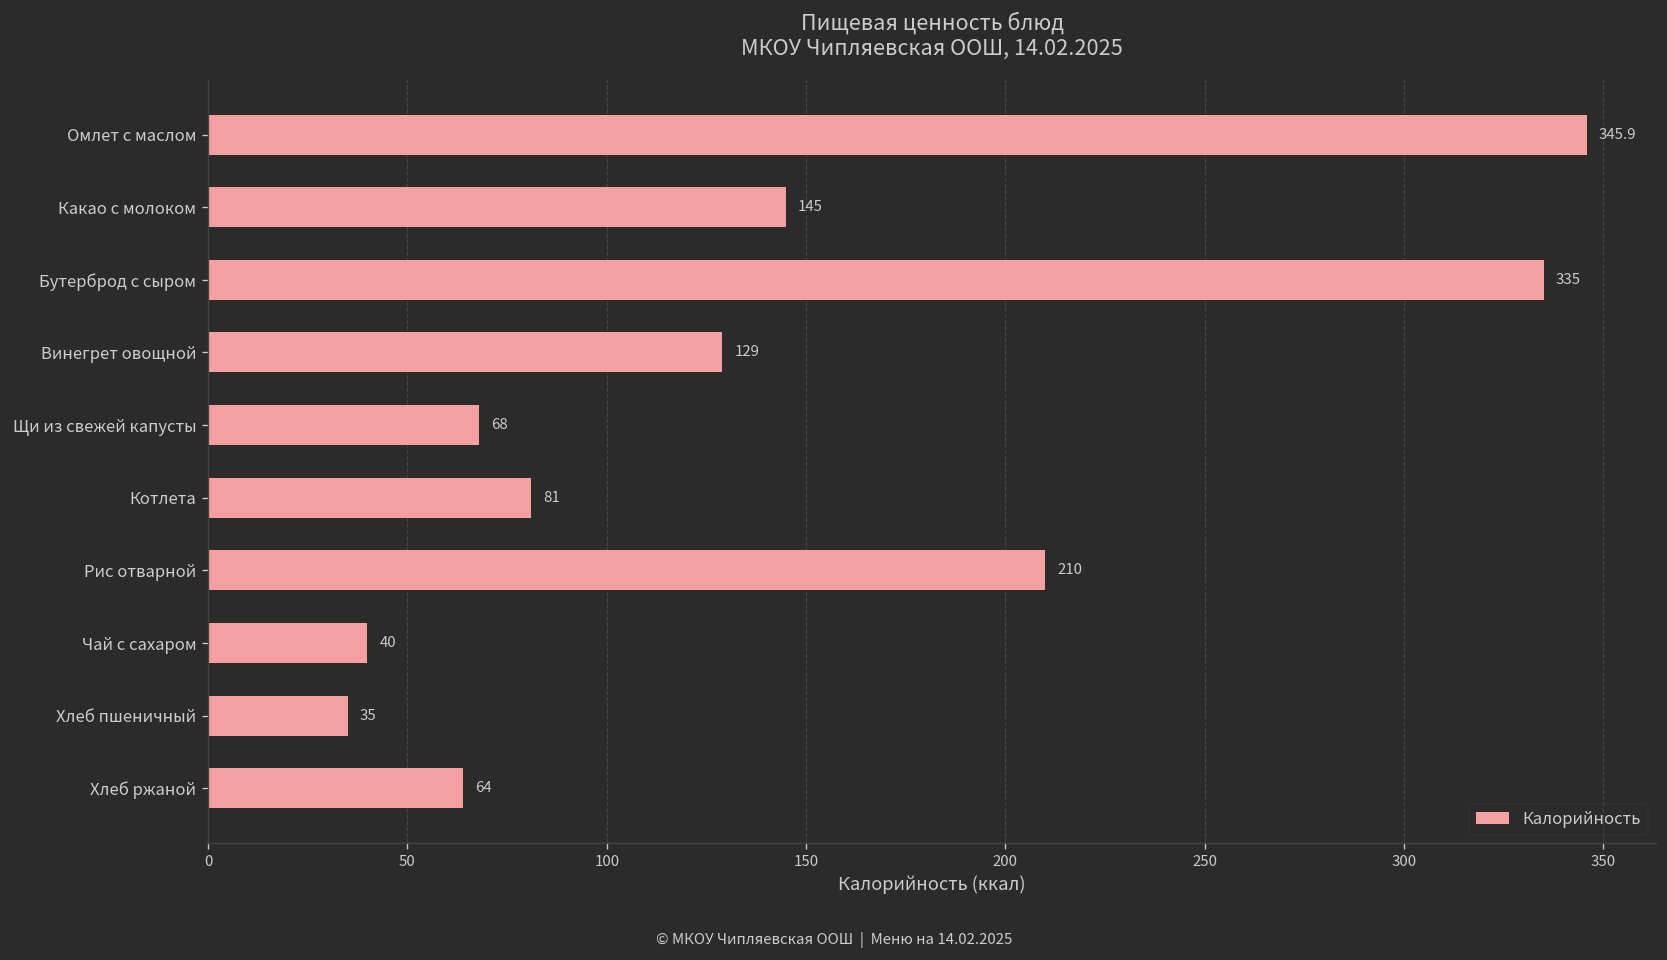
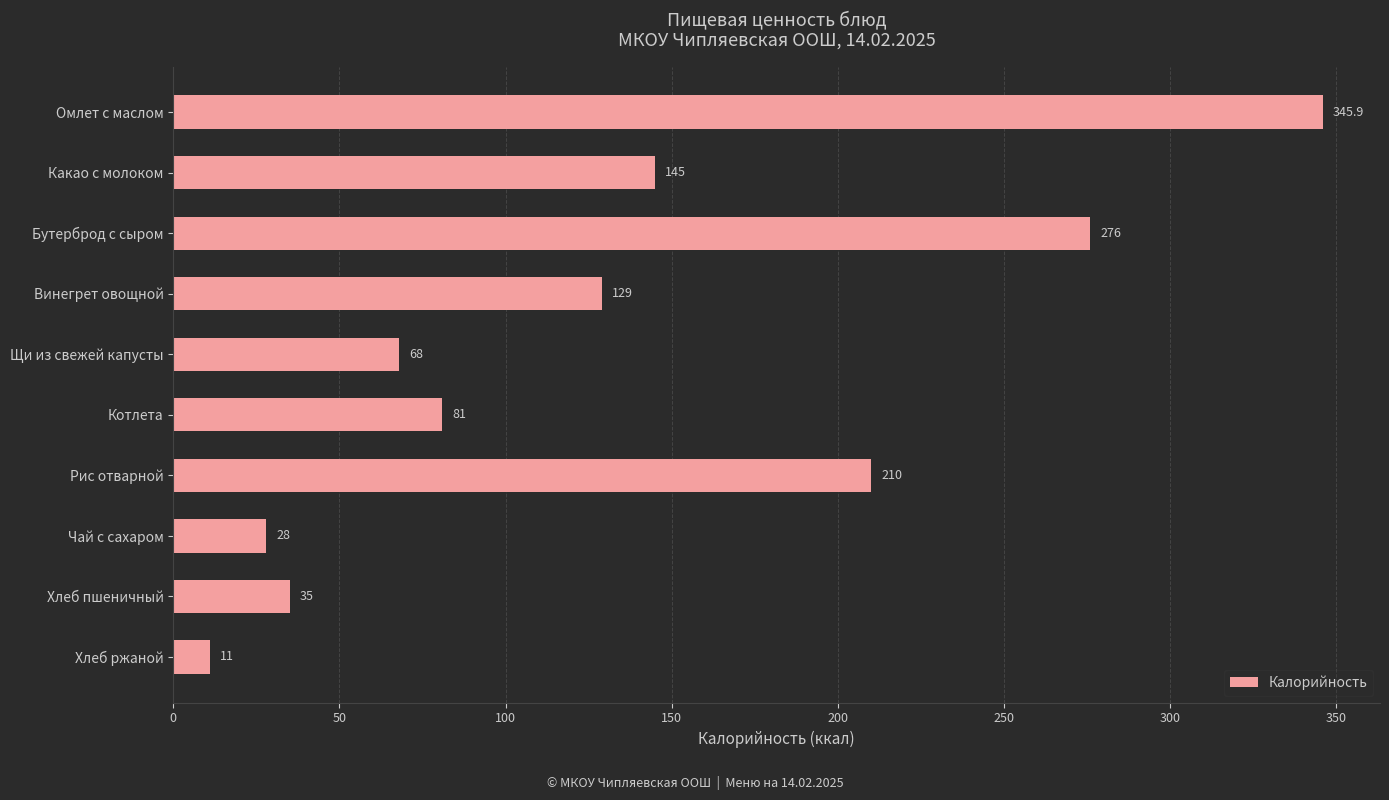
Бутерброд с сыром: 335 -> 276
Чай с сахаром: 40 -> 28
Хлеб ржаной: 64 -> 11
